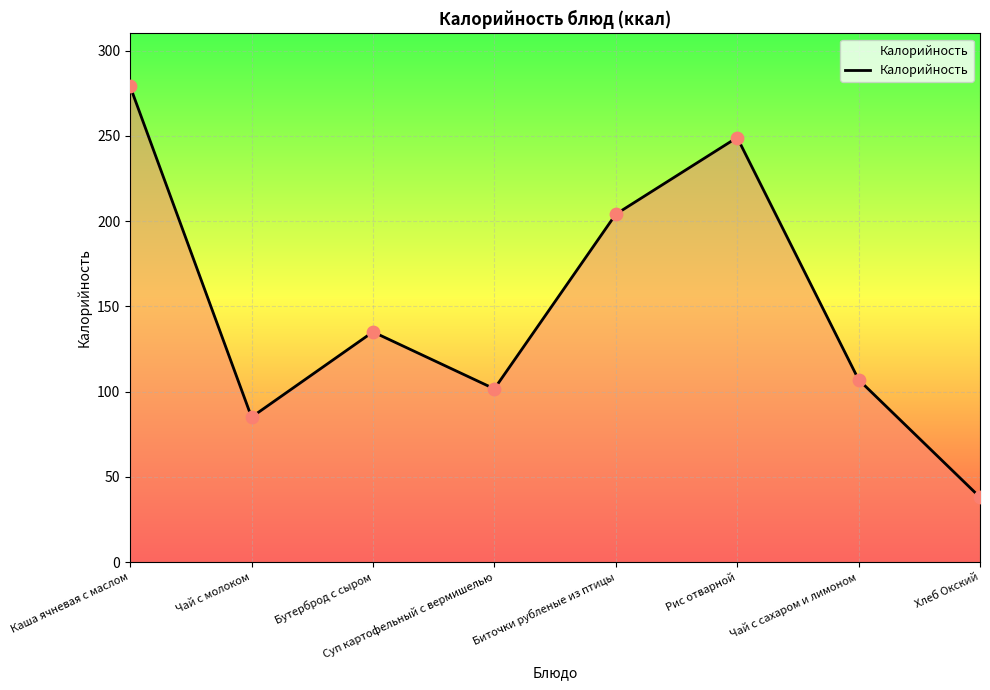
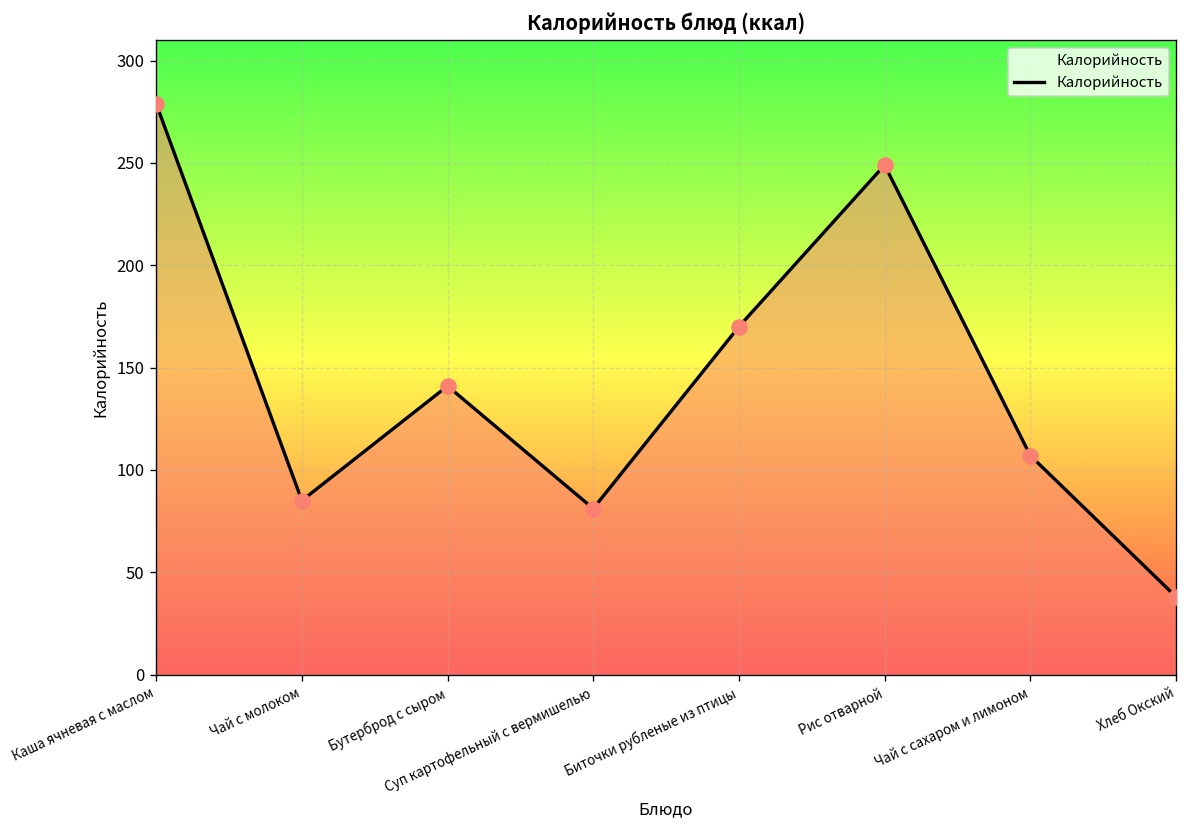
Бутерброд с сыром: 135 -> 141
Суп картофельный с вермишелью: 102 -> 81
Биточки рубленые из птицы: 204 -> 170
